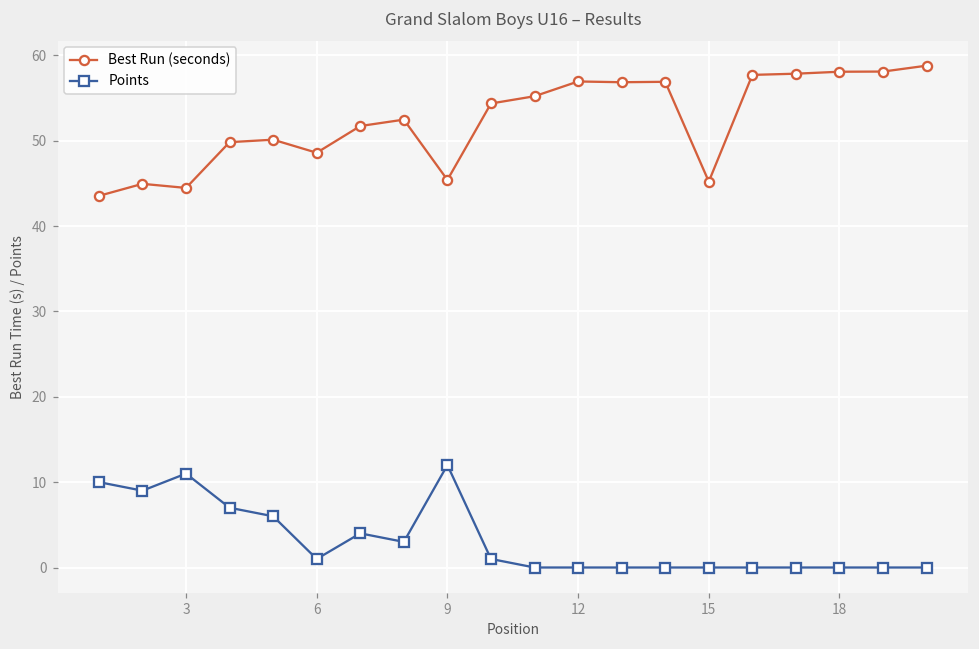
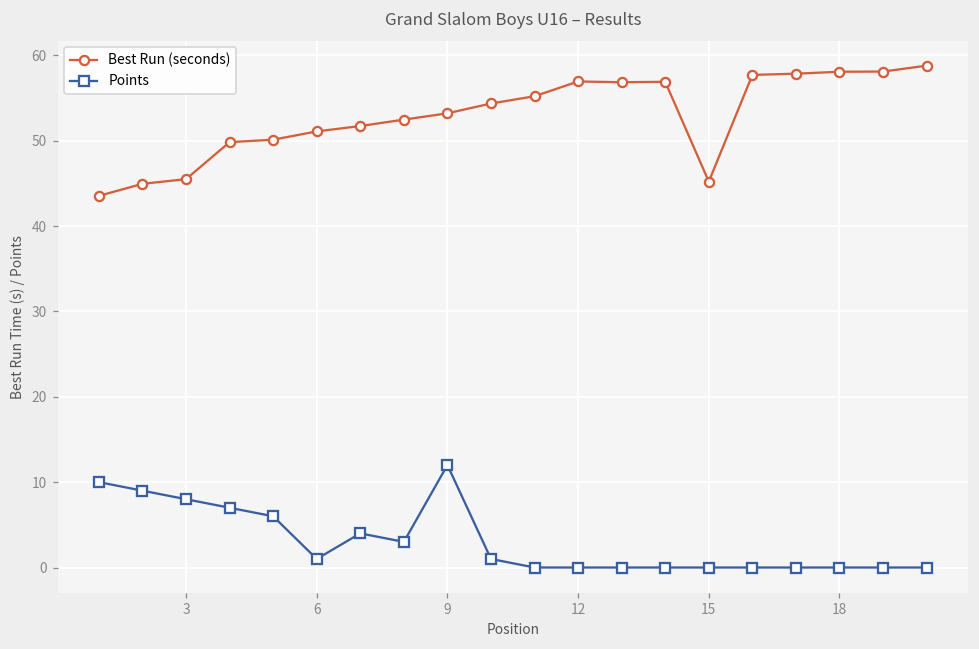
Best Run (seconds), 3: 44 -> 45
Points, 3: 11 -> 8
Best Run (seconds), 6: 49 -> 51
Best Run (seconds), 9: 45 -> 53
